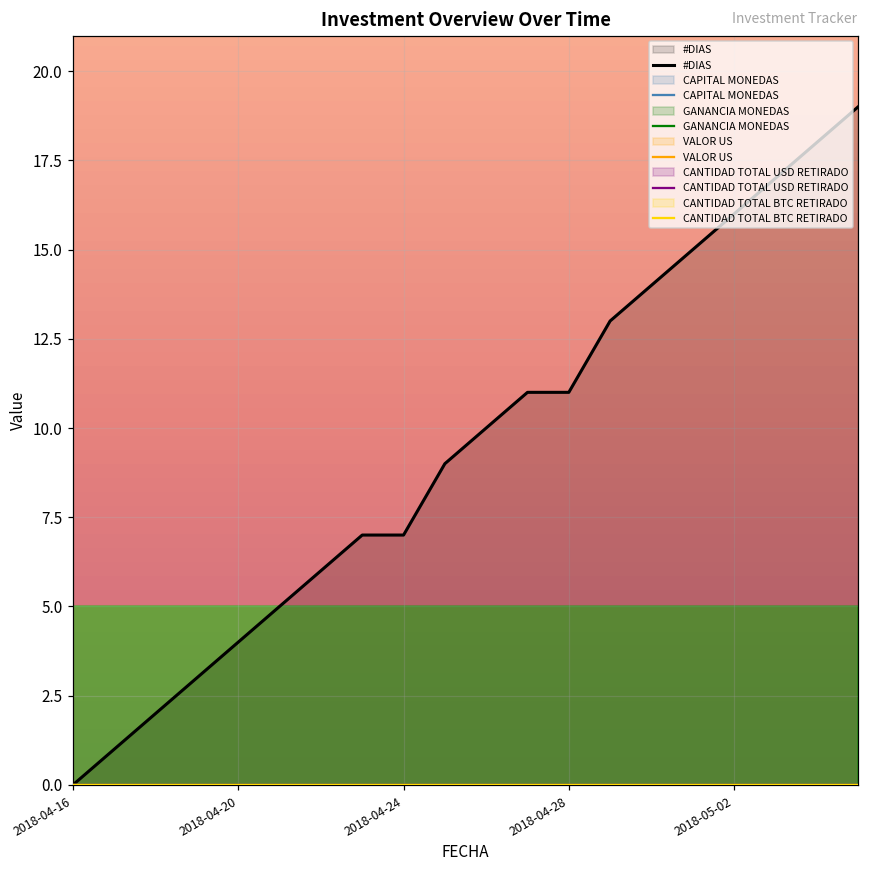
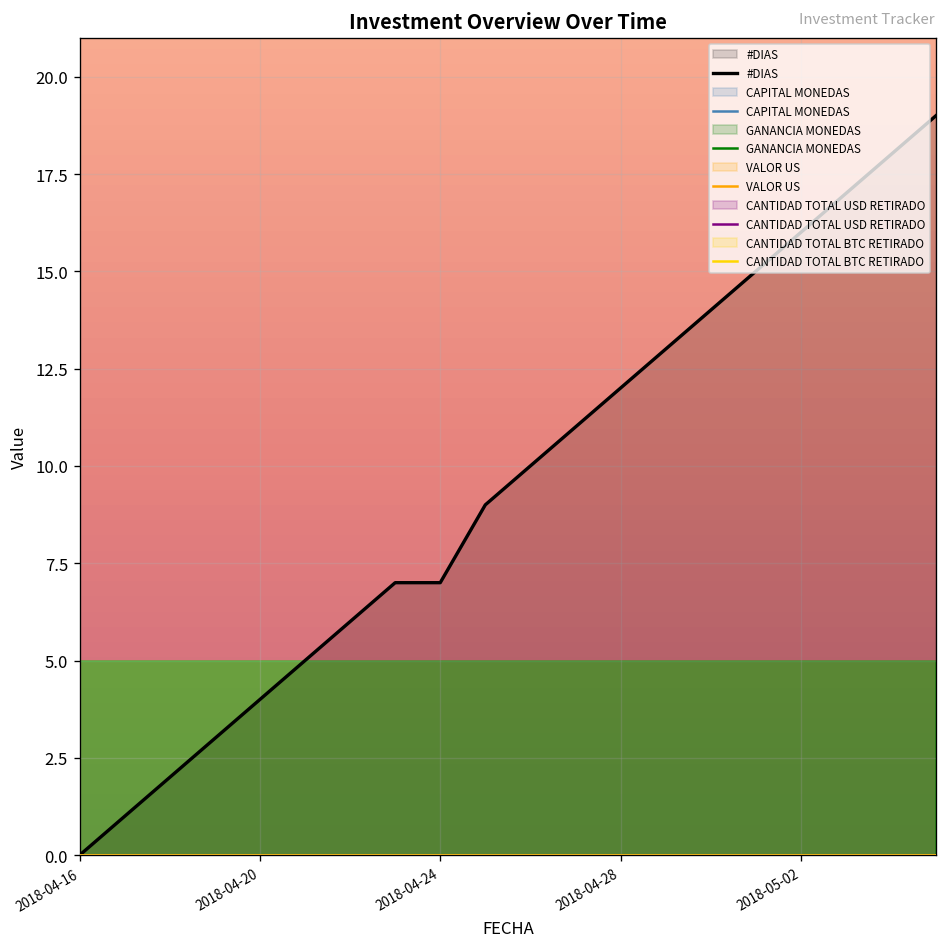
#DIAS, 2018-04-28: 11 -> 12
